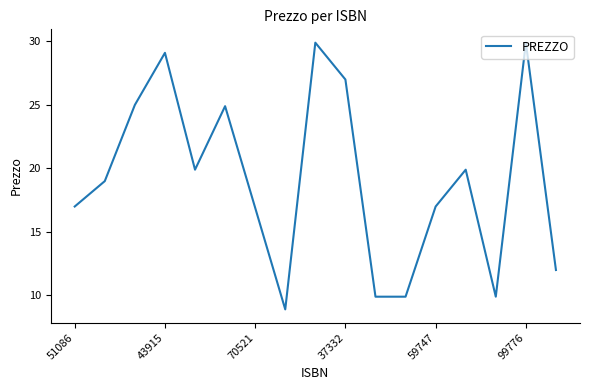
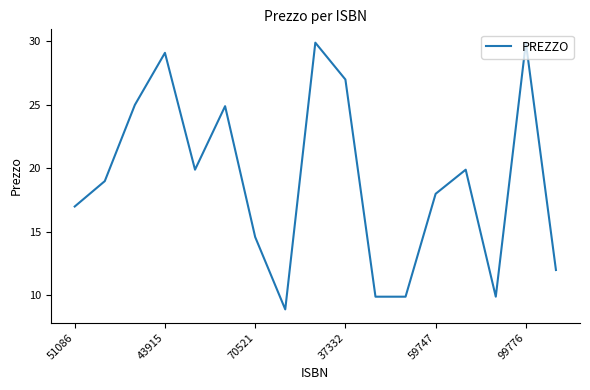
70521: 16.9 -> 14.6
59747: 17 -> 18
